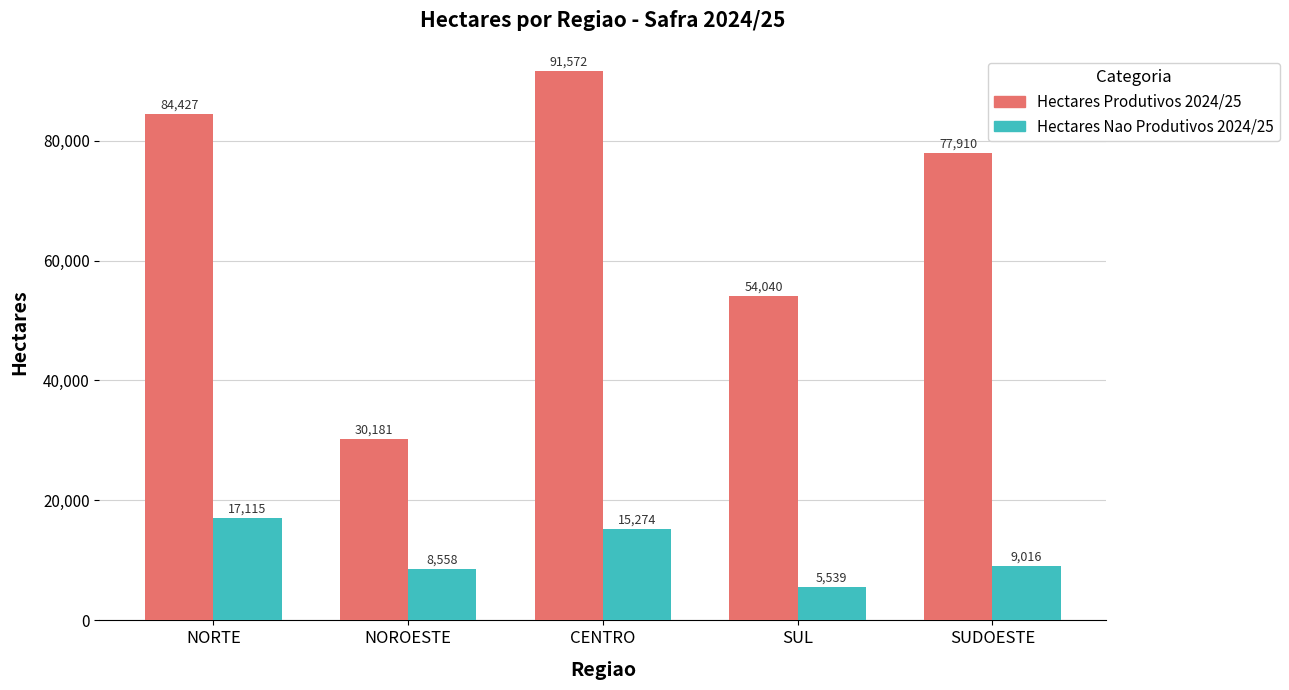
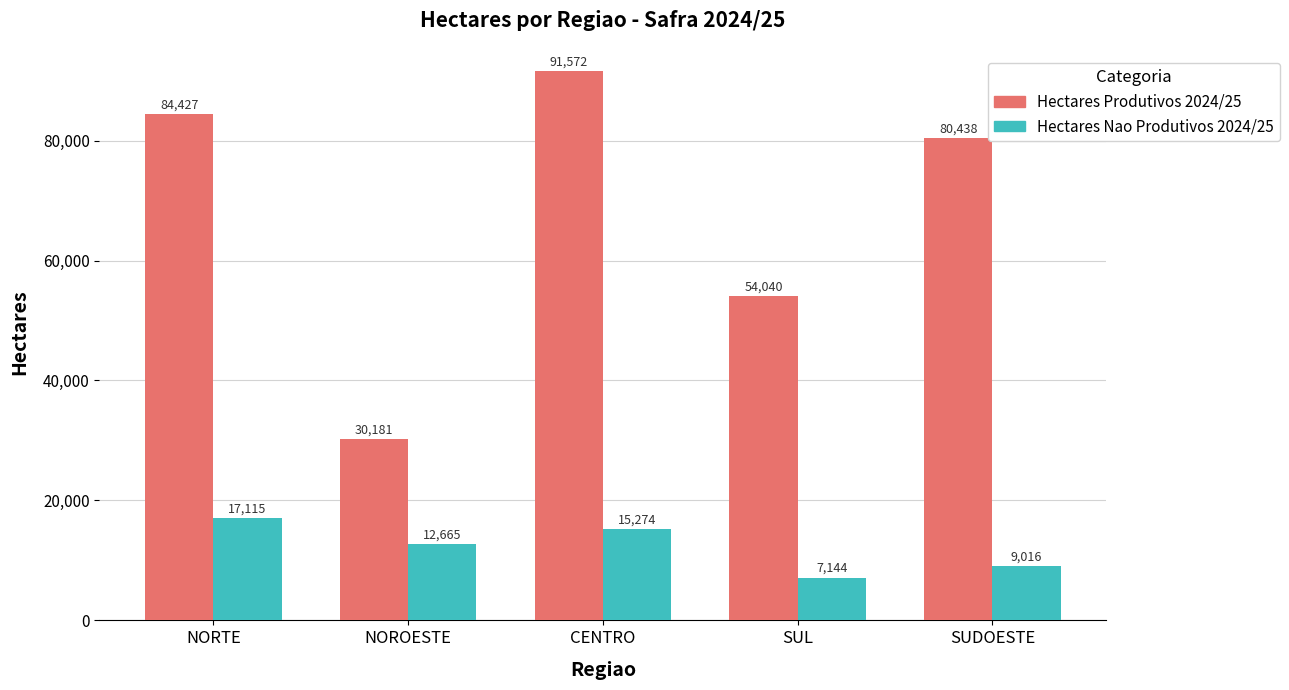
Hectares Nao Produtivos 2024/25, NOROESTE: 8,558 -> 12,665
Hectares Nao Produtivos 2024/25, SUL: 5,539 -> 7,144
Hectares Produtivos 2024/25, SUDOESTE: 77,910 -> 80,438
